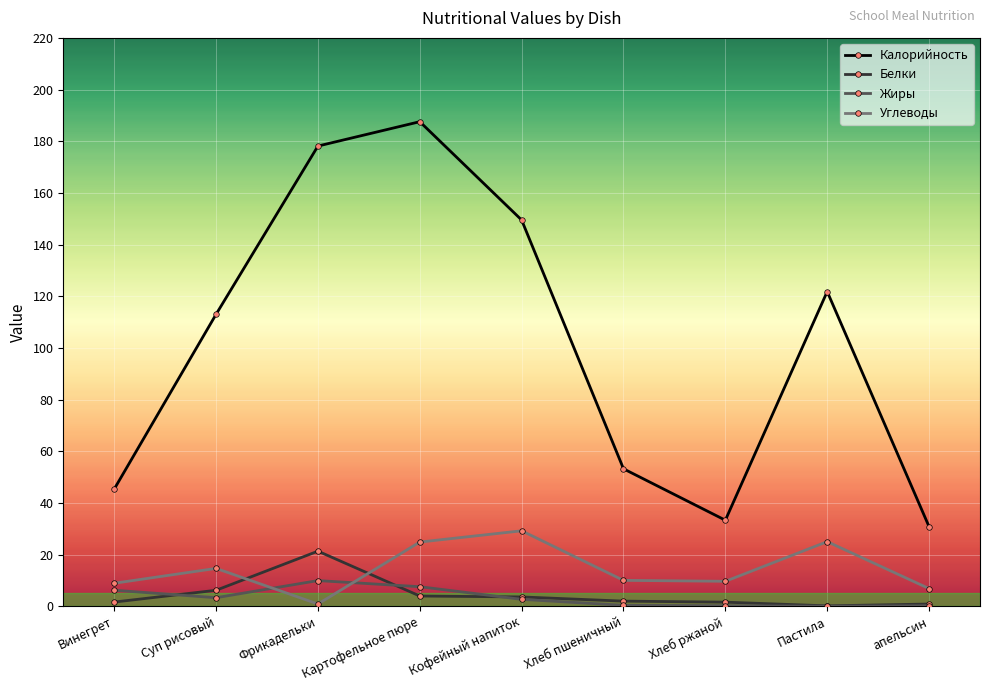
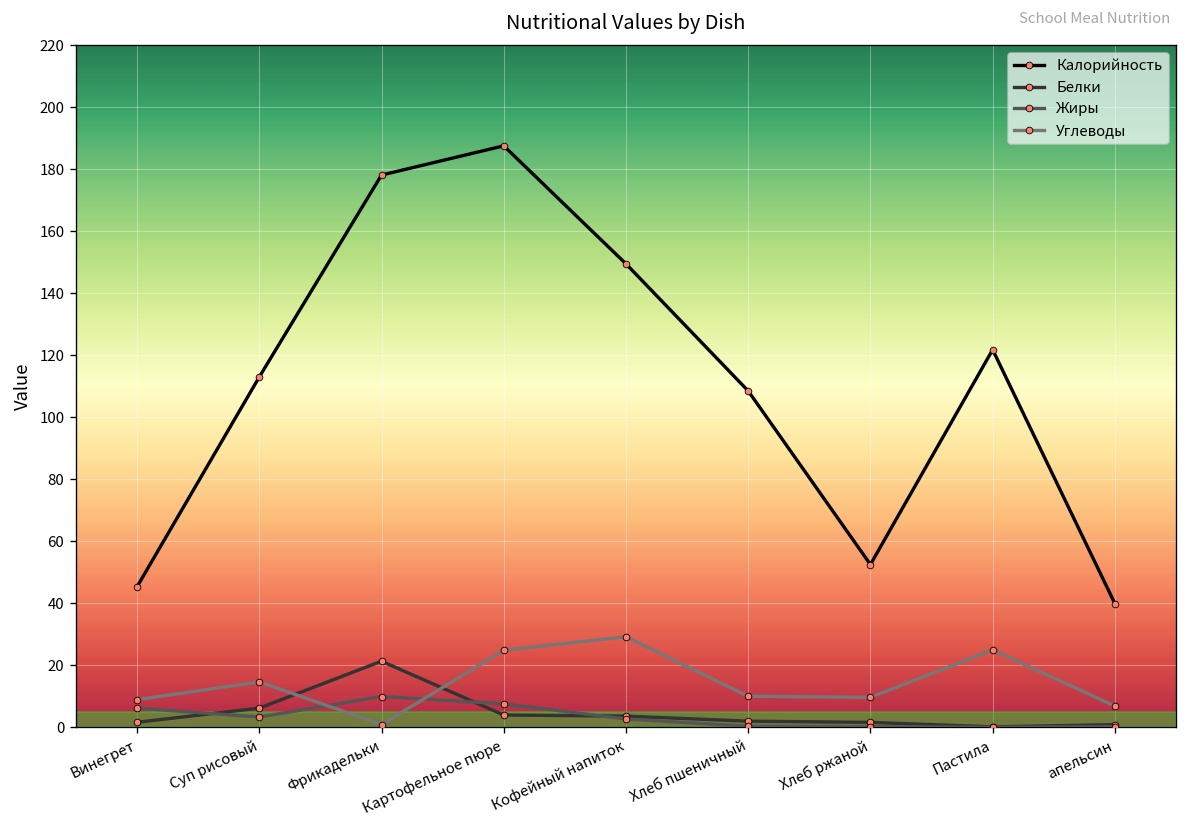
Калорийность, Хлеб пшеничный: 53 -> 109
Калорийность, Хлеб ржаной: 33 -> 53
Калорийность, апельсин: 31 -> 40
